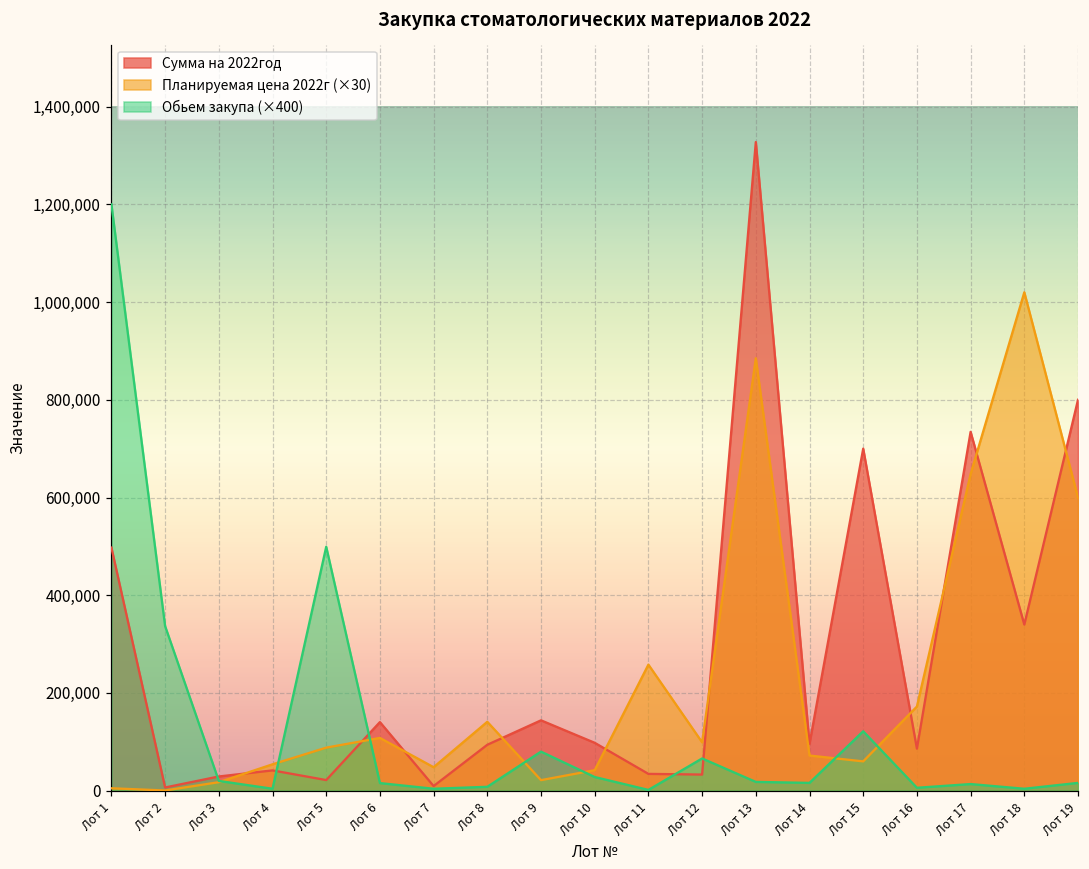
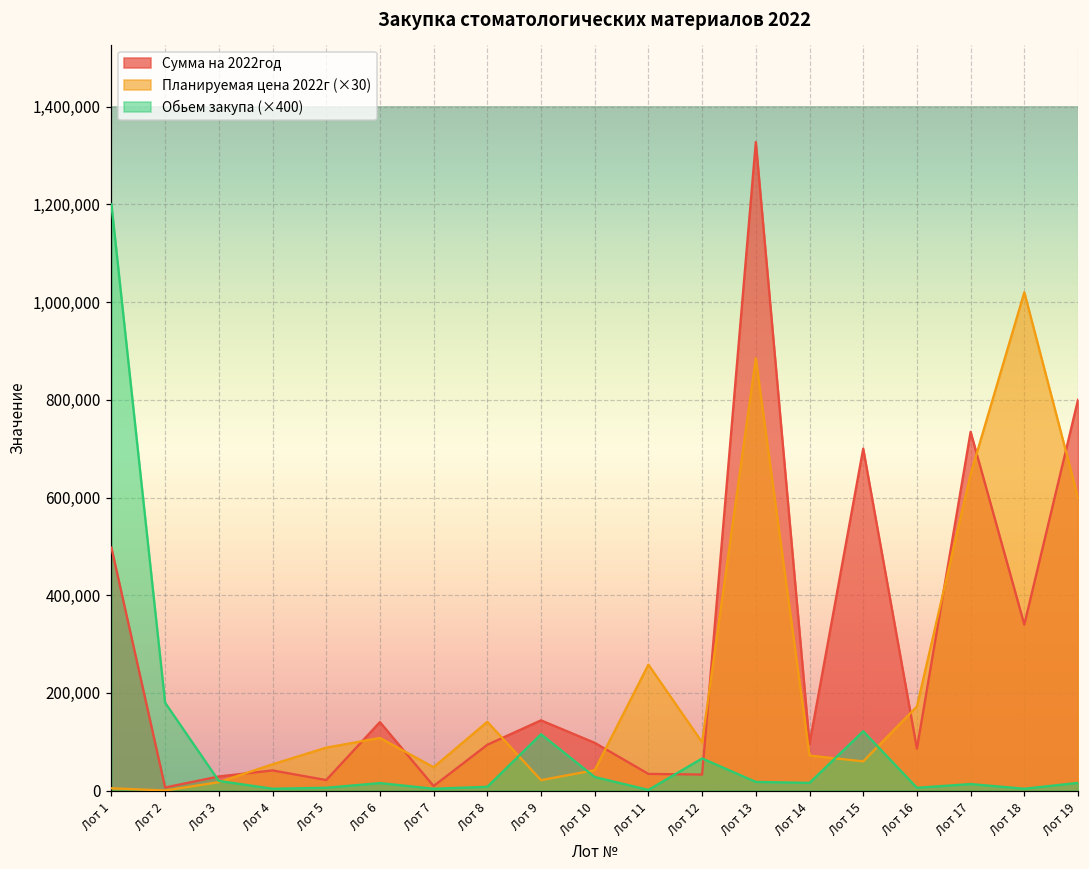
Обьем закупа (×400), Лот 2: 340,000 -> 180,000
Обьем закупа (×400), Лот 5: 500,000 -> 10,000
Обьем закупа (×400), Лот 9: 80,000 -> 120,000
